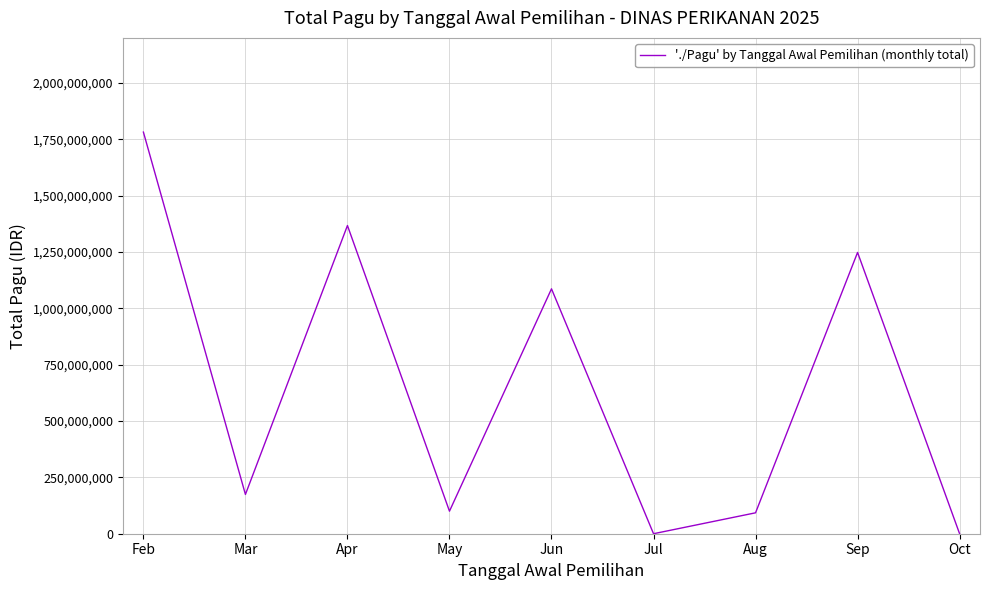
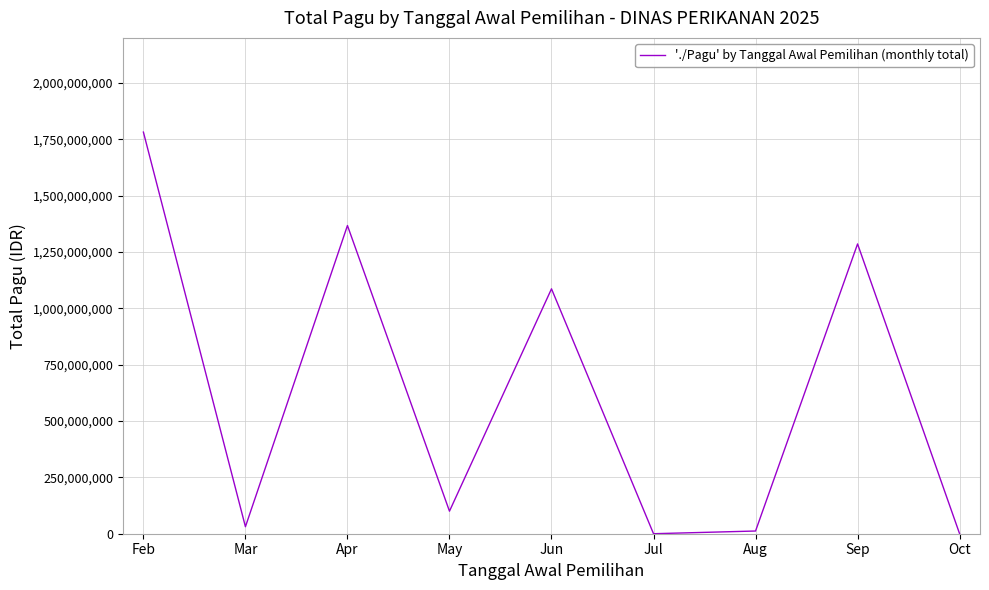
Mar: 170,000,000 -> 30,000,000
Aug: 90,000,000 -> 10,000,000
Sep: 1,250,000,000 -> 1,290,000,000
